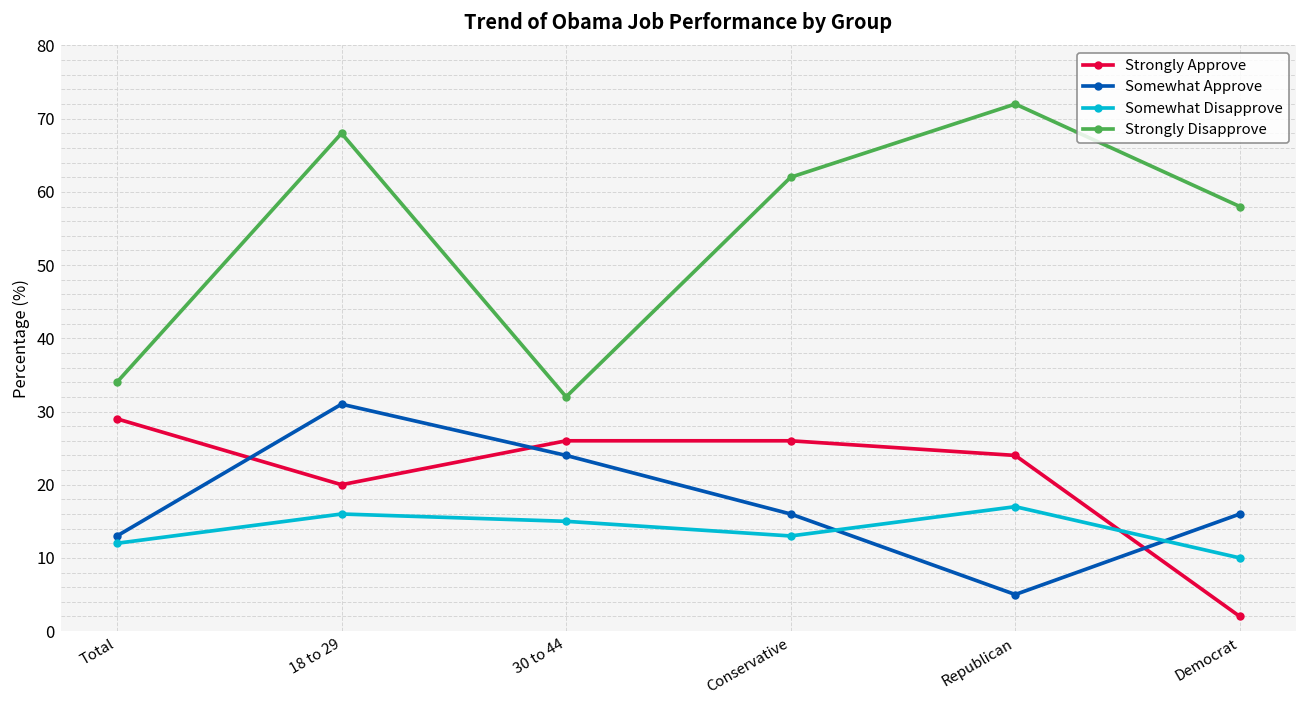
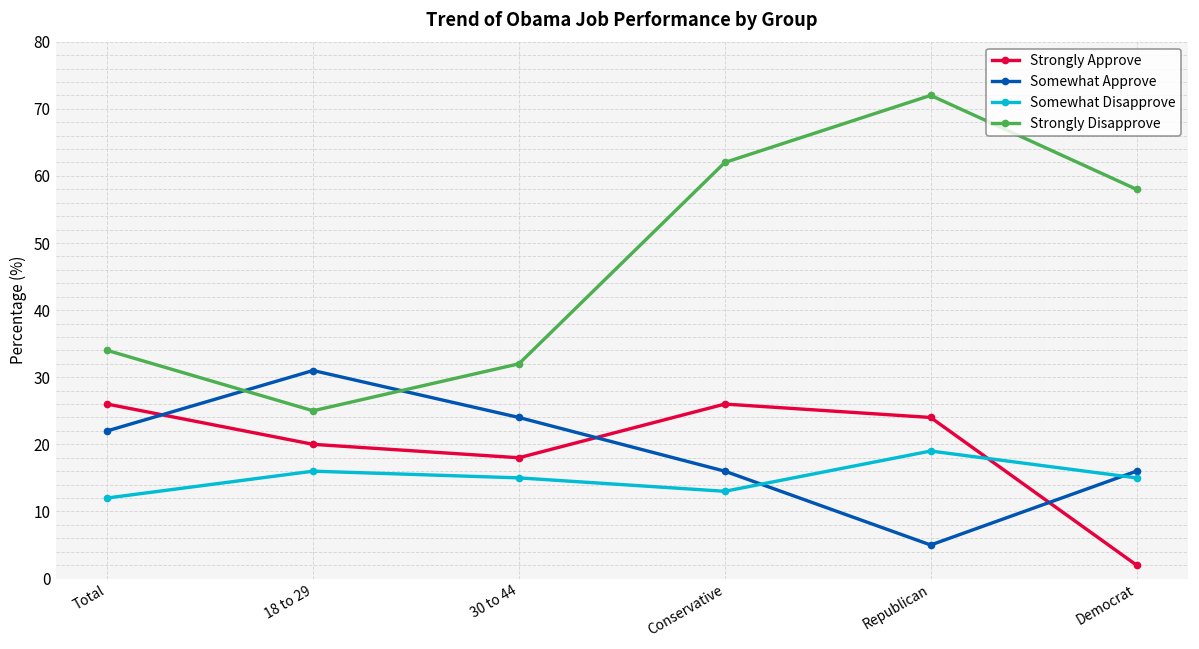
Strongly Approve, Total: 29 -> 26
Somewhat Approve, Total: 13 -> 22
Strongly Disapprove, 18 to 29: 68 -> 25
Strongly Approve, 30 to 44: 26 -> 18
Somewhat Disapprove, Republican: 17 -> 19
Somewhat Disapprove, Democrat: 10 -> 15
